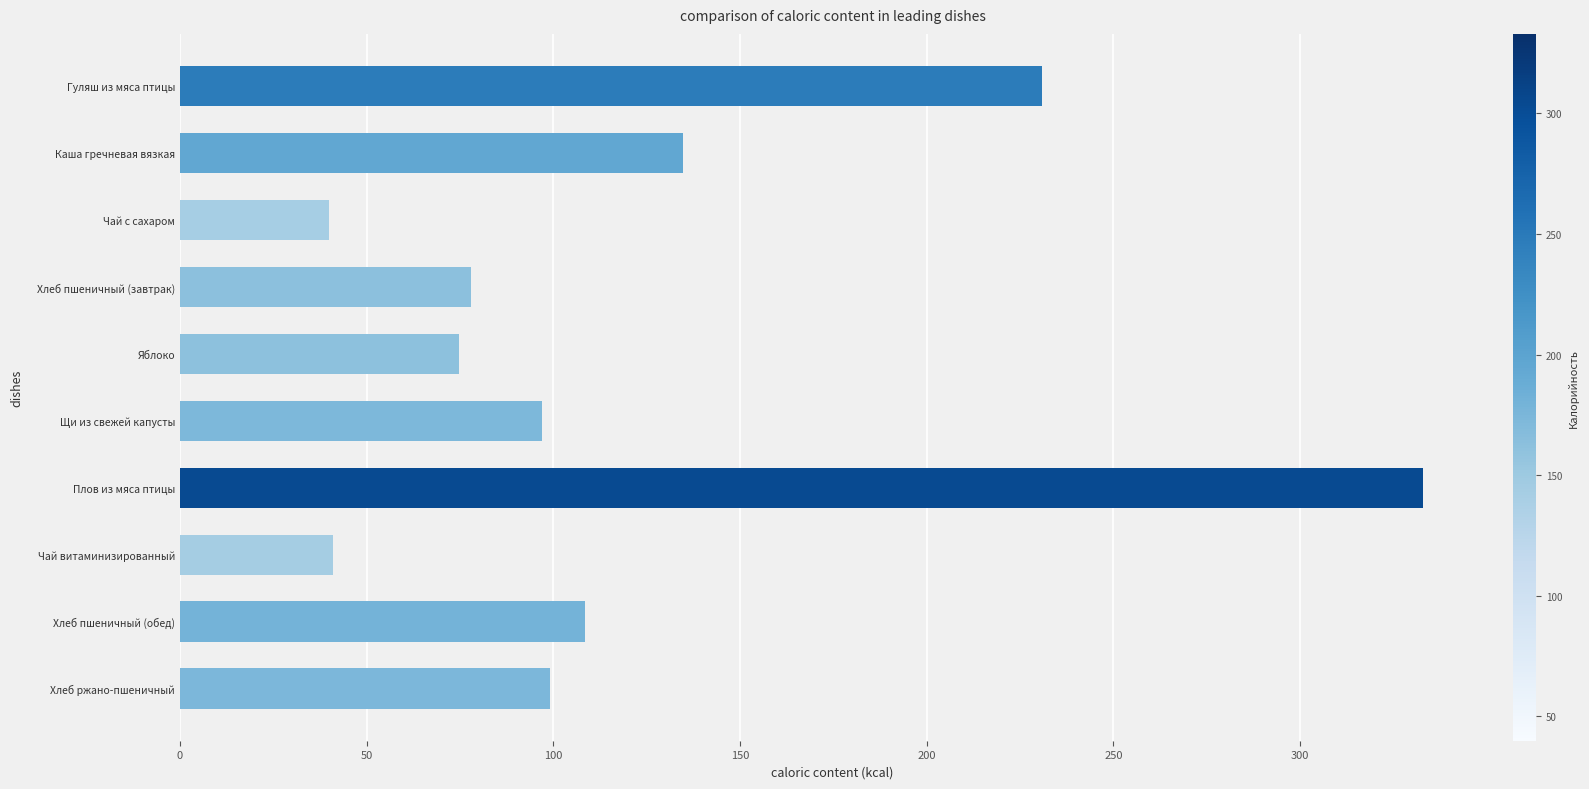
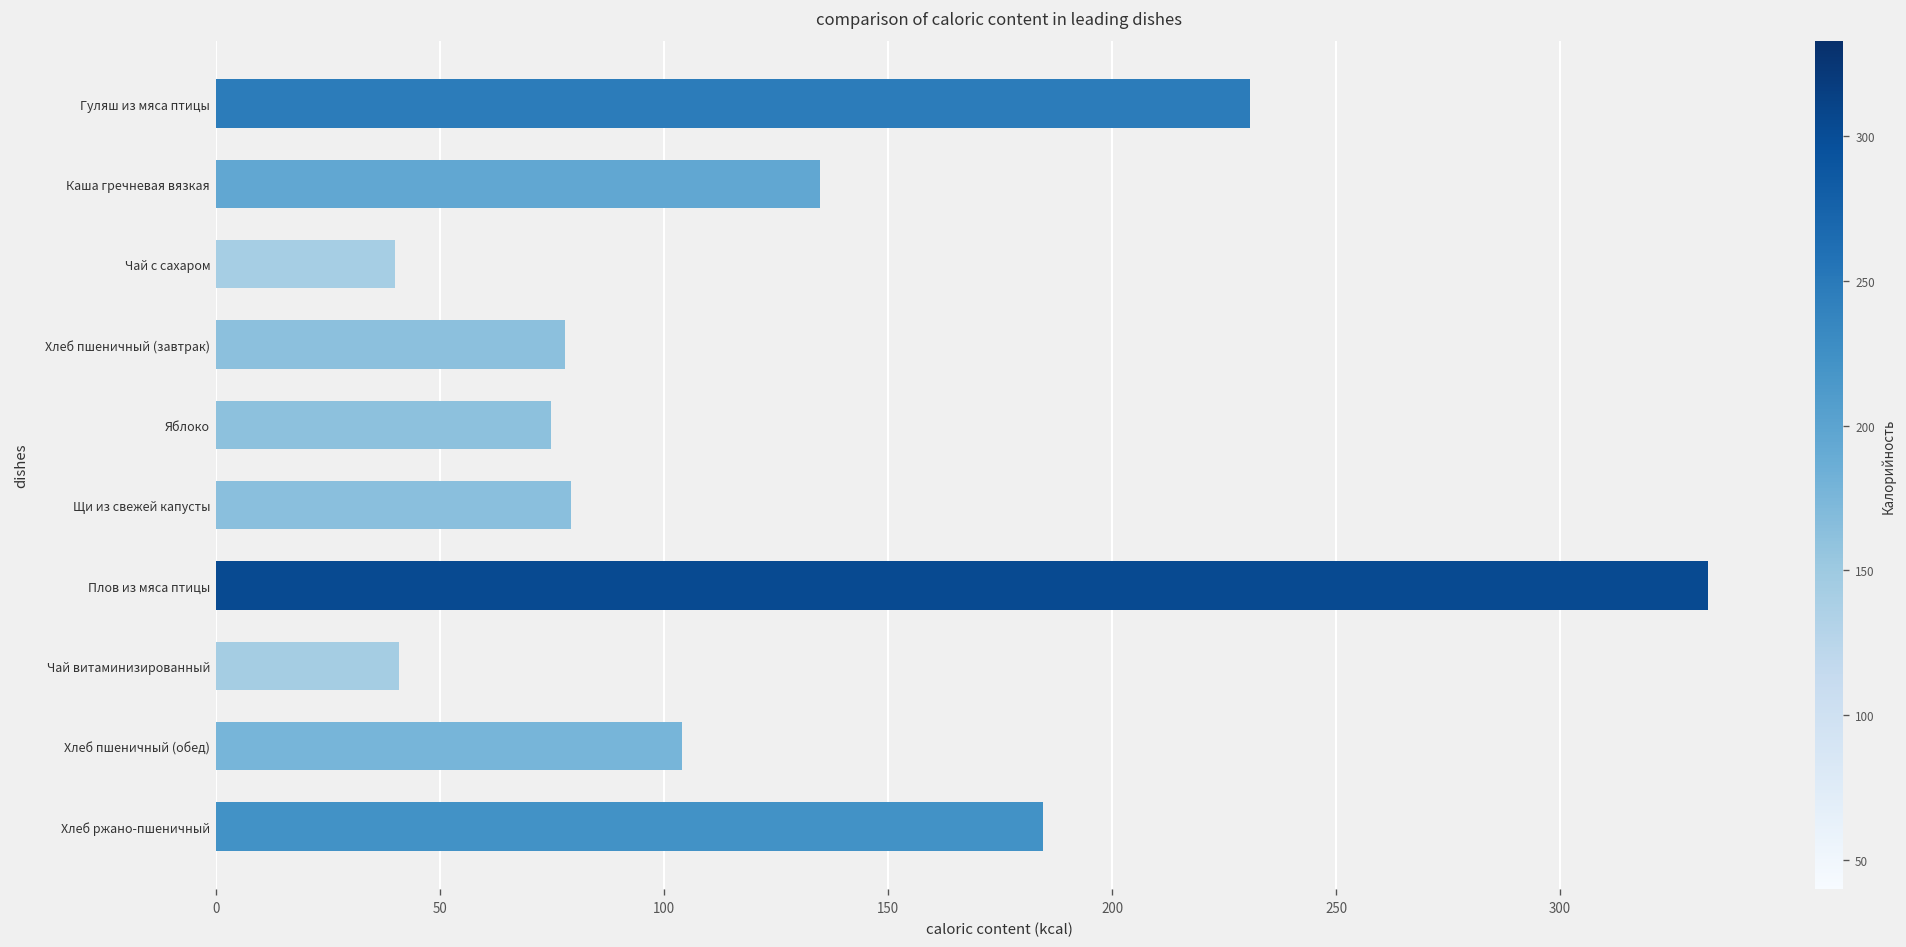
Щи из свежей капусты: 97 -> 79
Хлеб пшеничный (обед): 109 -> 104
Хлеб ржано-пшеничный: 99 -> 185
